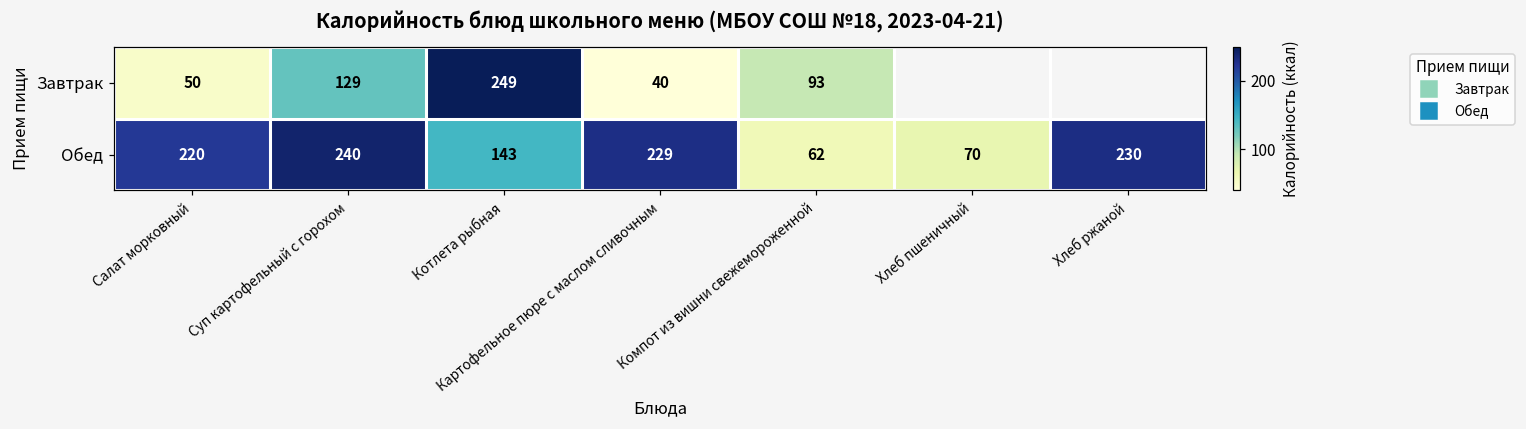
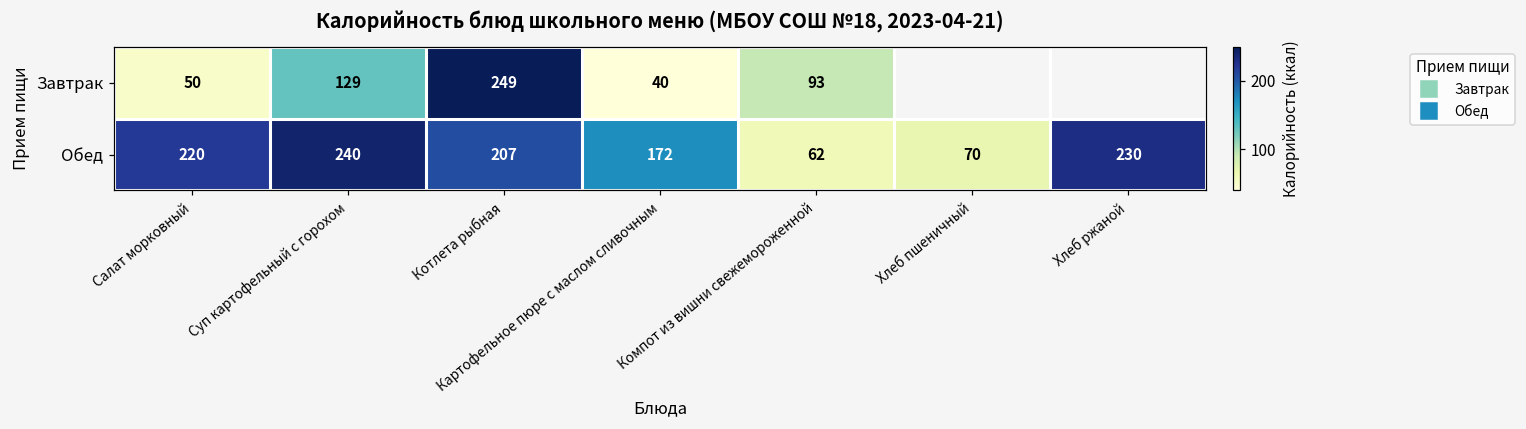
Обед, Котлета рыбная: 143 -> 207
Обед, Картофельное пюре с маслом сливочным: 229 -> 172
